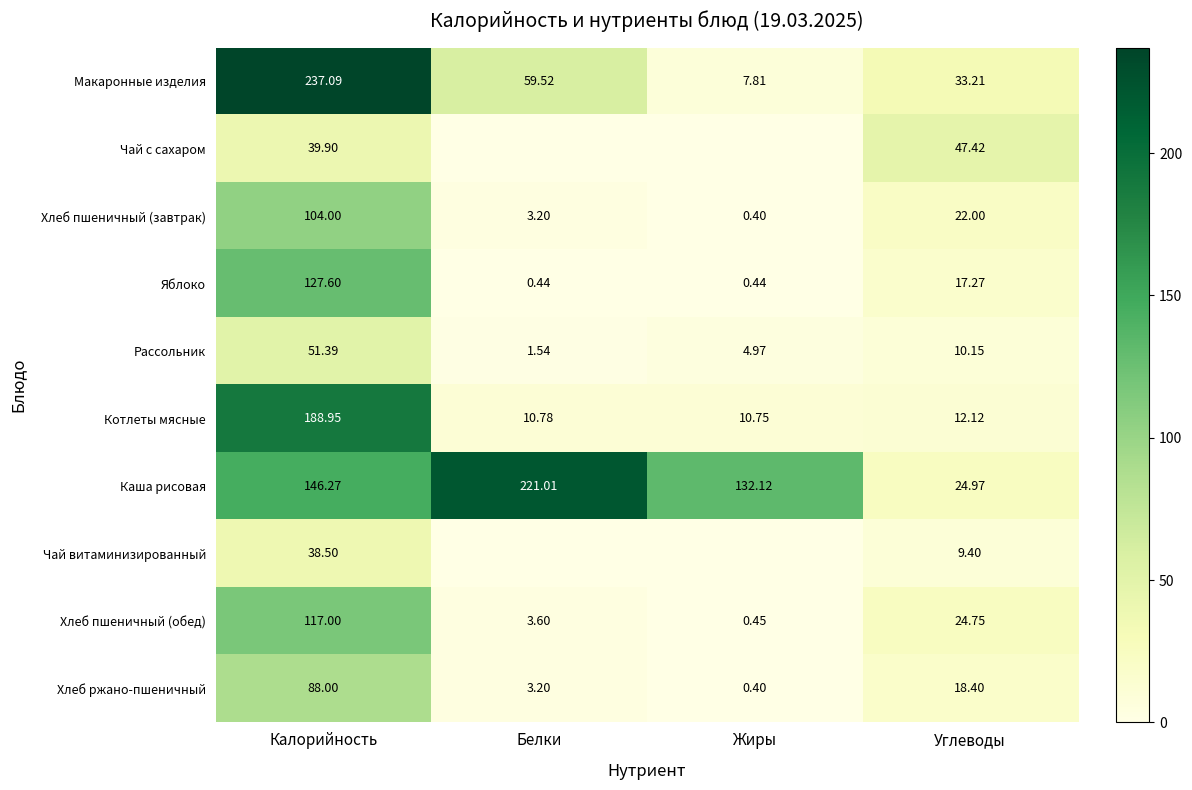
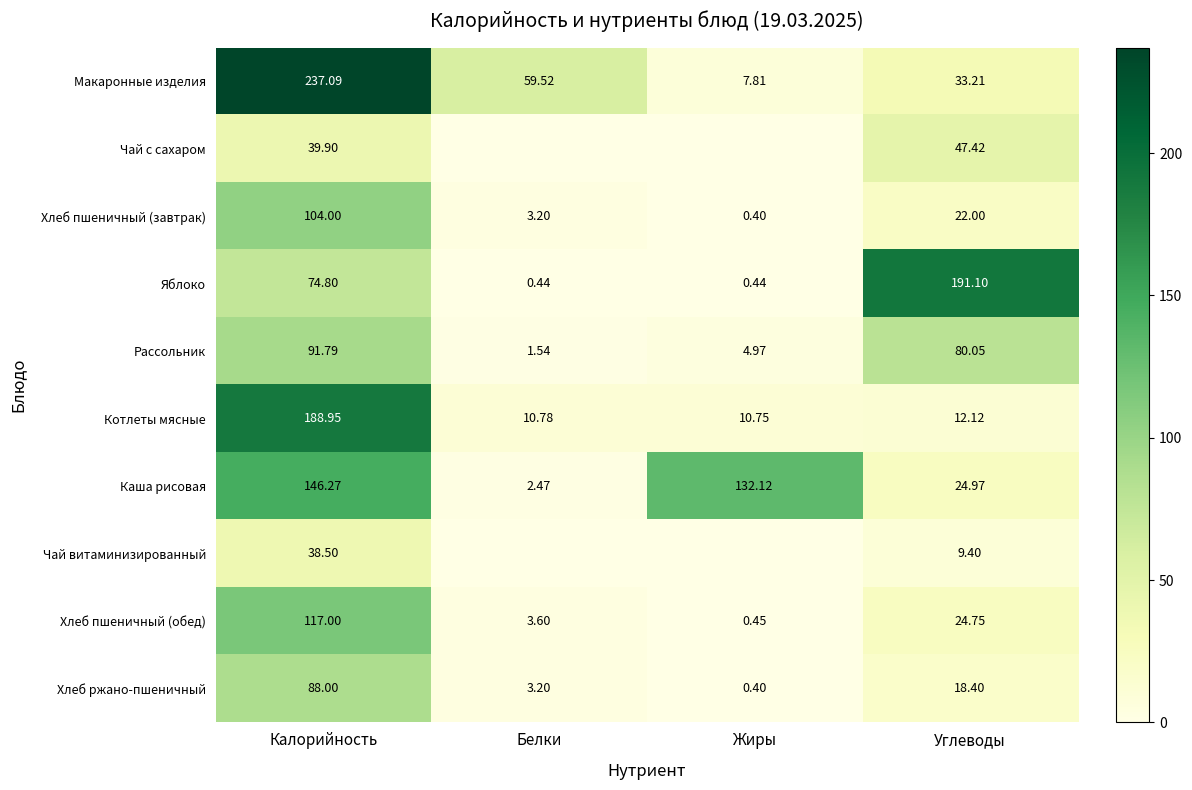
Яблоко, Калорийность: 127.60 -> 74.80
Яблоко, Углеводы: 17.27 -> 191.10
Рассольник, Калорийность: 51.39 -> 91.79
Рассольник, Углеводы: 10.15 -> 80.05
Каша рисовая, Белки: 221.01 -> 2.47
